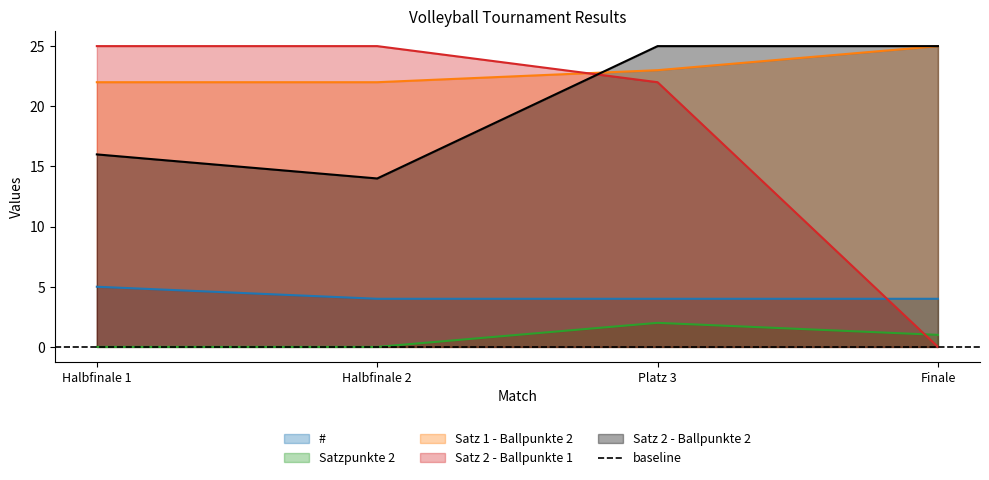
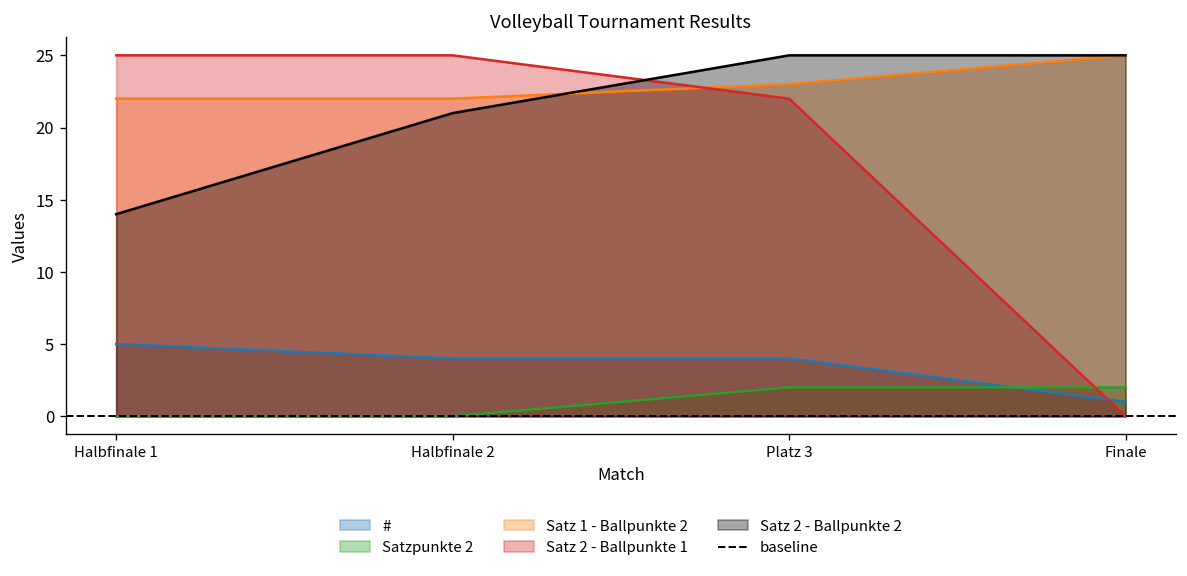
Satz 2 - Ballpunkte 2, Halbfinale 1: 16 -> 14
Satz 2 - Ballpunkte 2, Halbfinale 2: 14 -> 21
#, Finale: 4 -> 1
Satzpunkte 2, Finale: 1 -> 2
